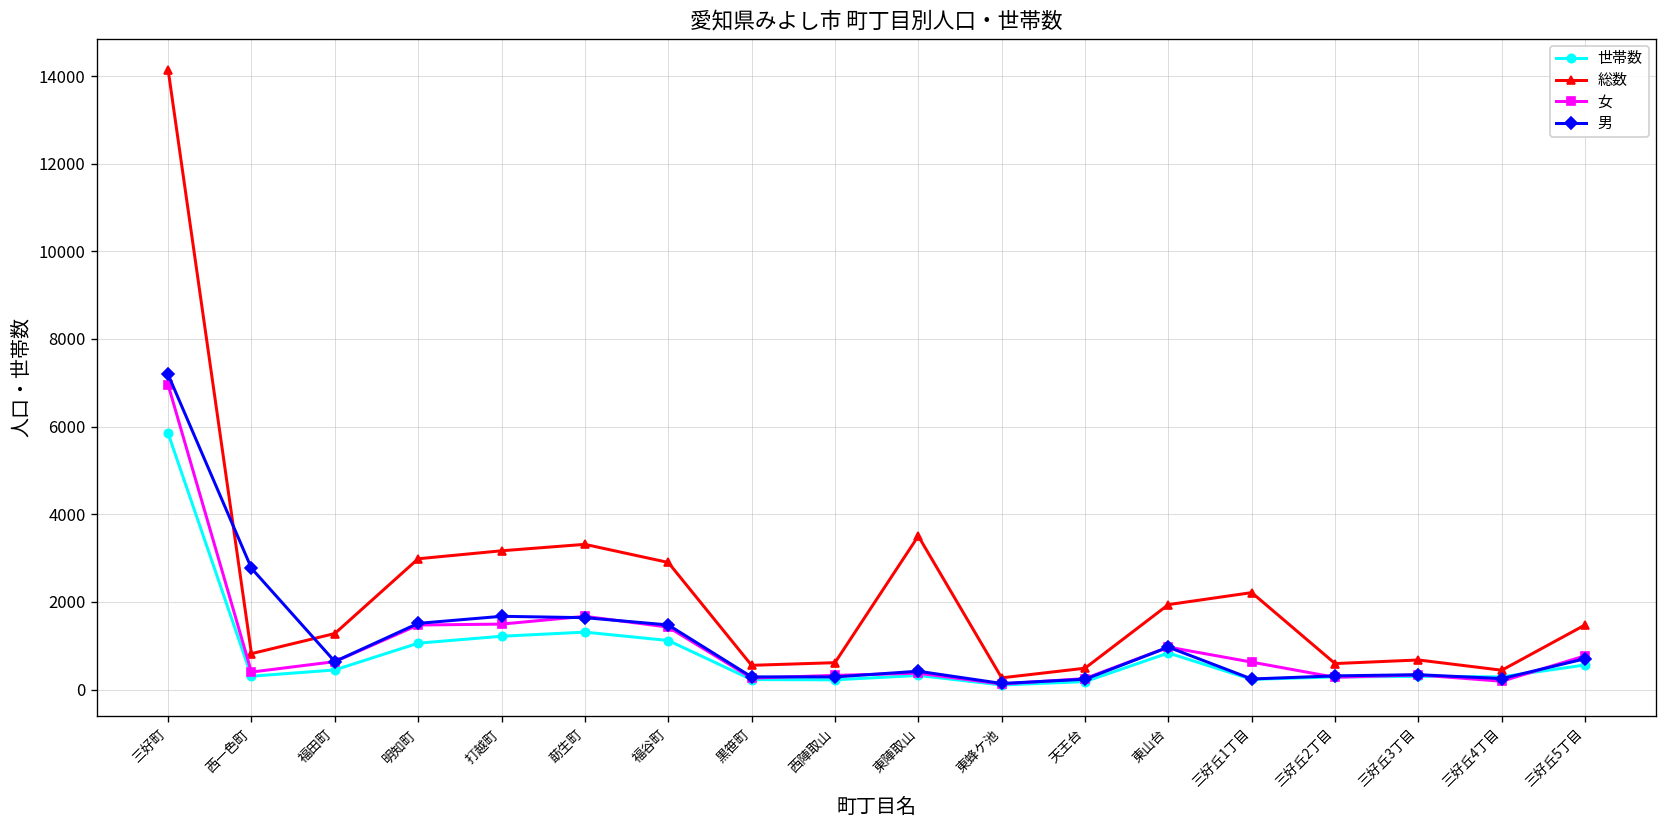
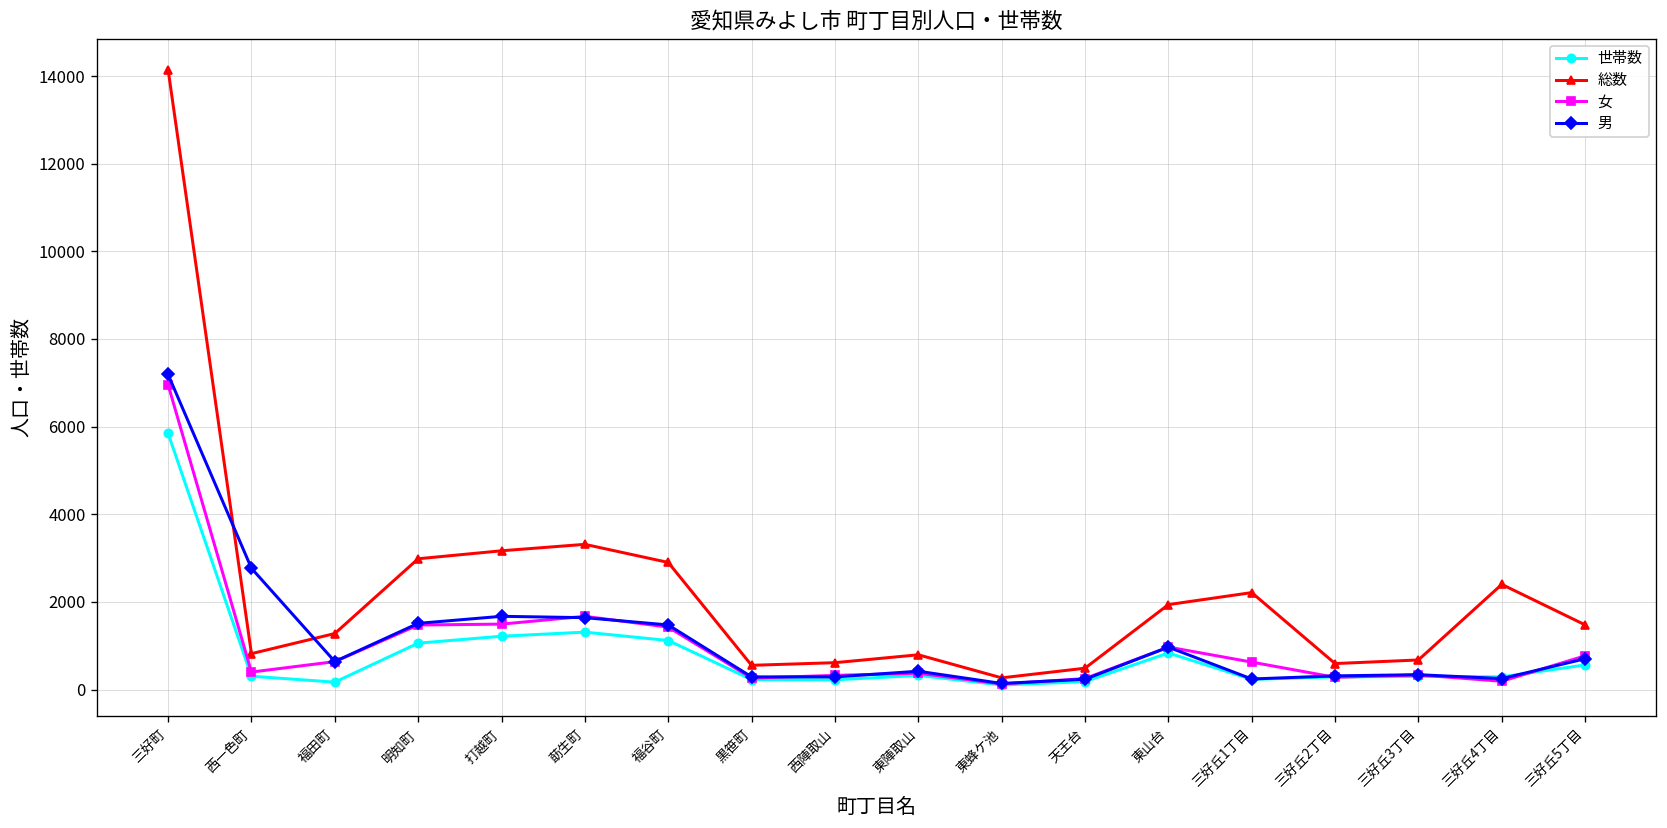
世帯数, 福田町: 400 -> 200
総数, 東陣取山: 3500 -> 800
総数, 三好丘4丁目: 400 -> 2400
